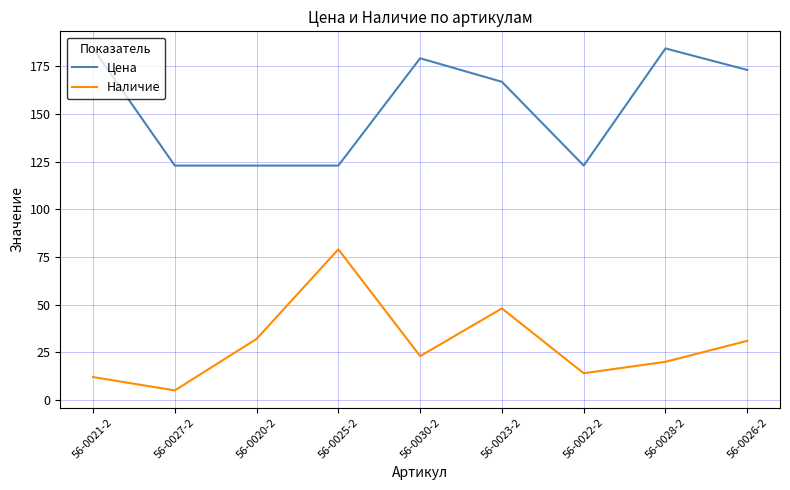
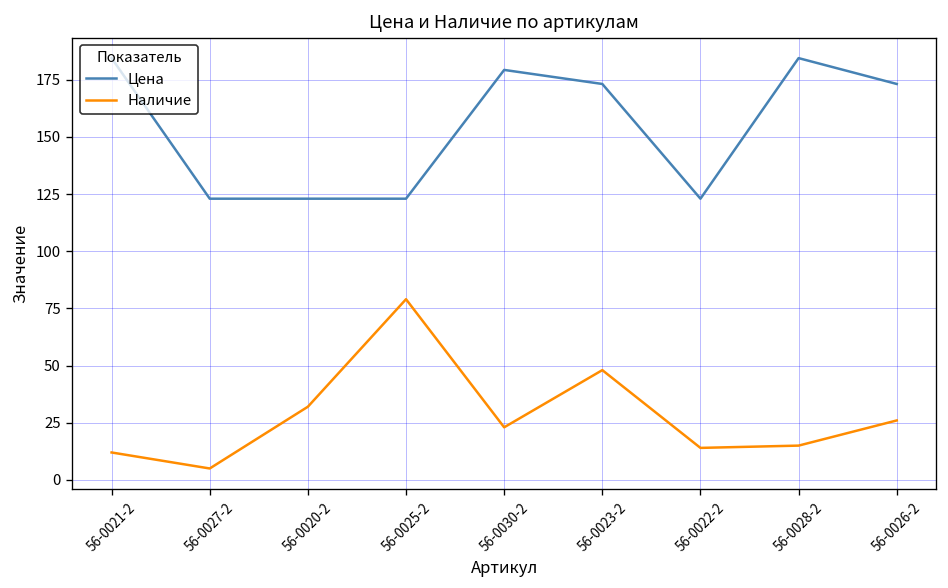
Цена, 56-0023-2: 167 -> 173
Наличие, 56-0028-2: 20 -> 15
Наличие, 56-0026-2: 31 -> 26
